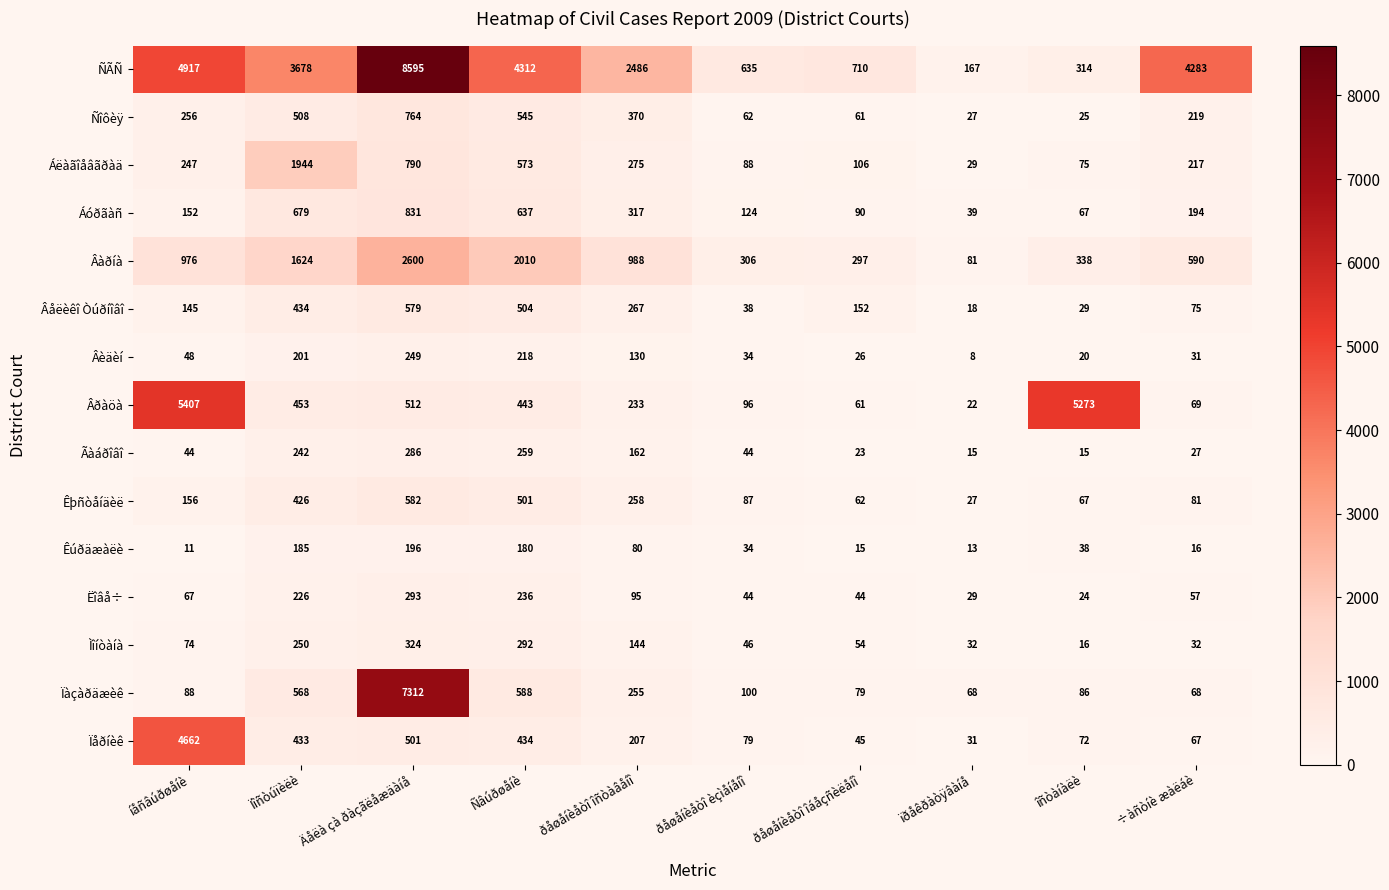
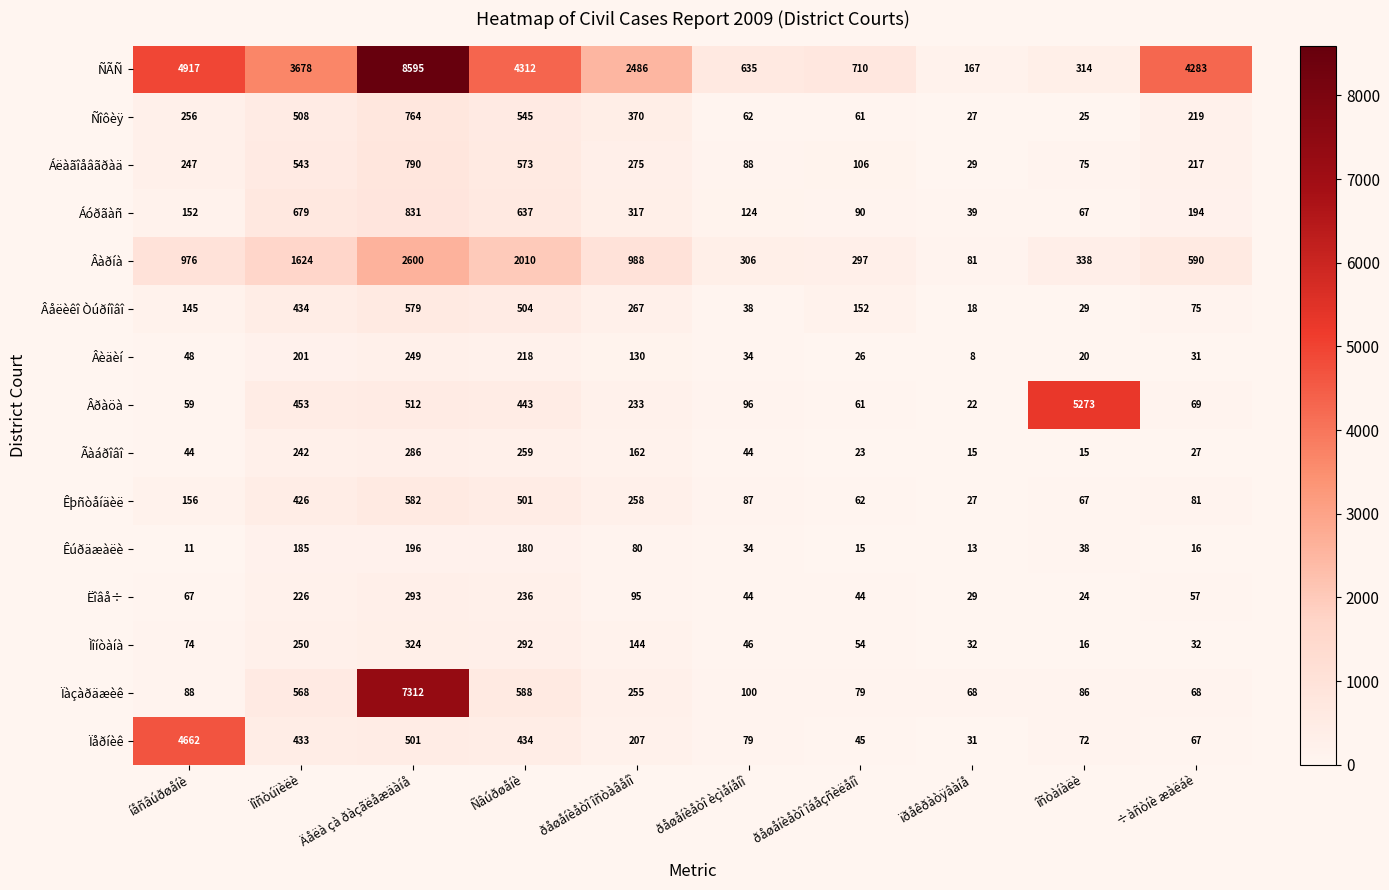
Áëàãîåâãðàä, Ïîñòúïèëè: 1944 -> 543
Âðàöà, íåñâúðøåíè: 5407 -> 59
